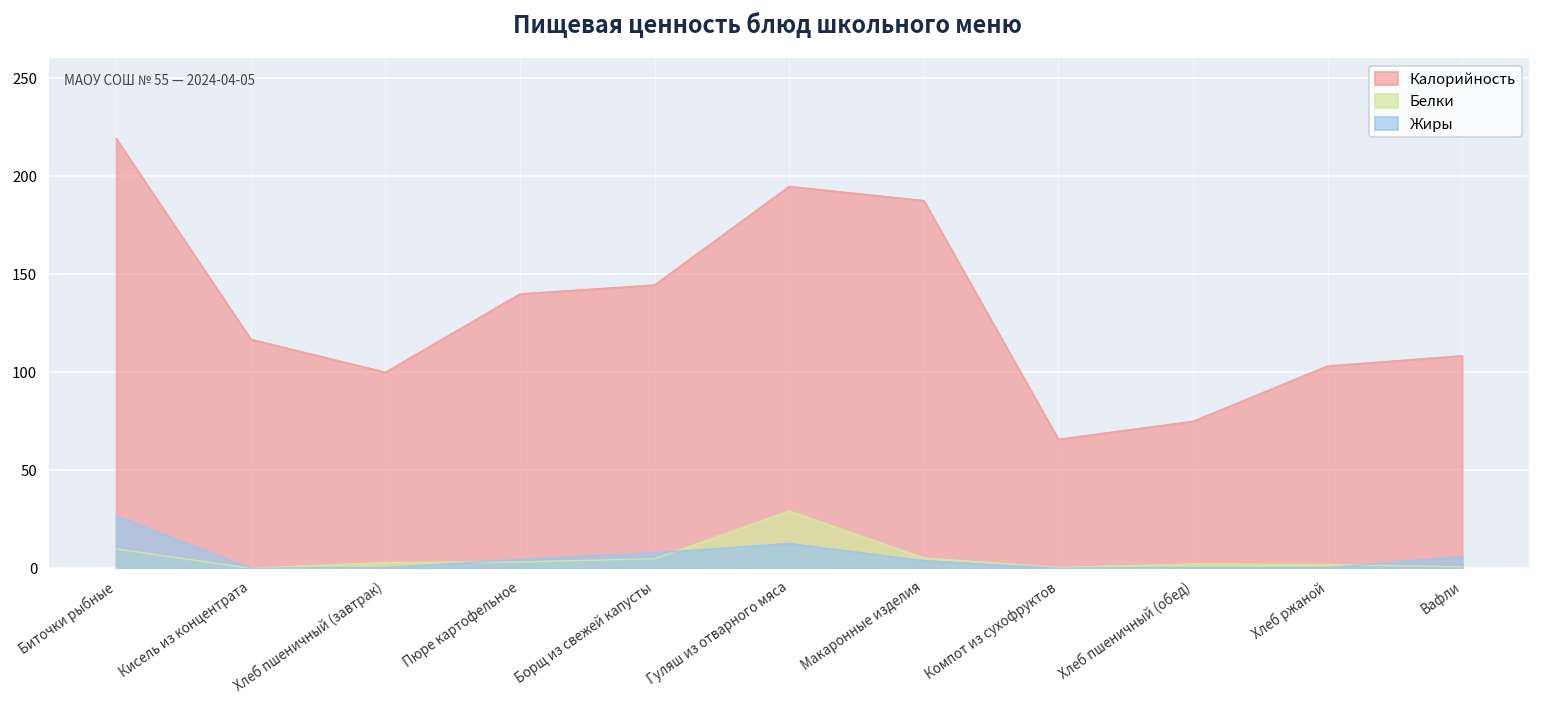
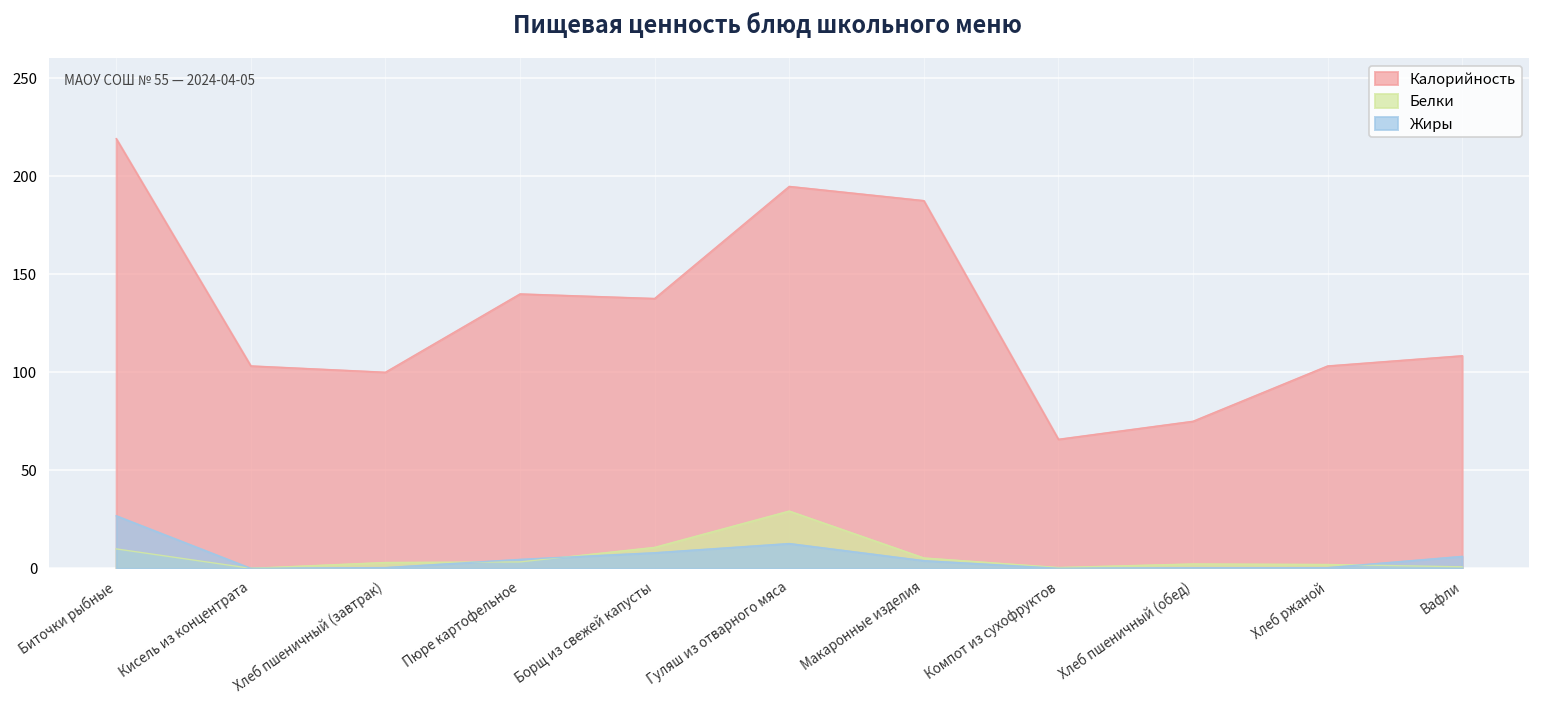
Калорийность, Кисель из концентрата: 117 -> 103
Калорийность, Борщ из свежей капусты: 145 -> 138
Белки, Борщ из свежей капусты: 5 -> 11
